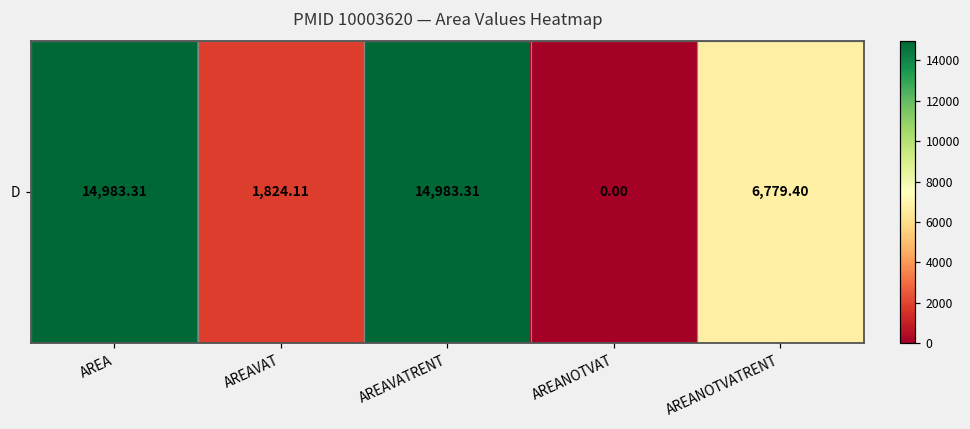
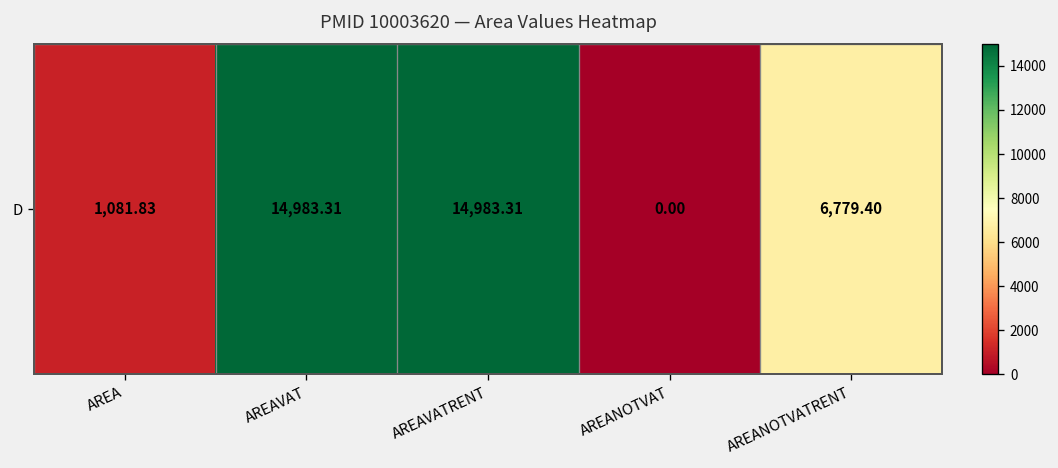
D, AREA: 14,983.31 -> 1,081.83
D, AREAVAT: 1,824.11 -> 14,983.31
